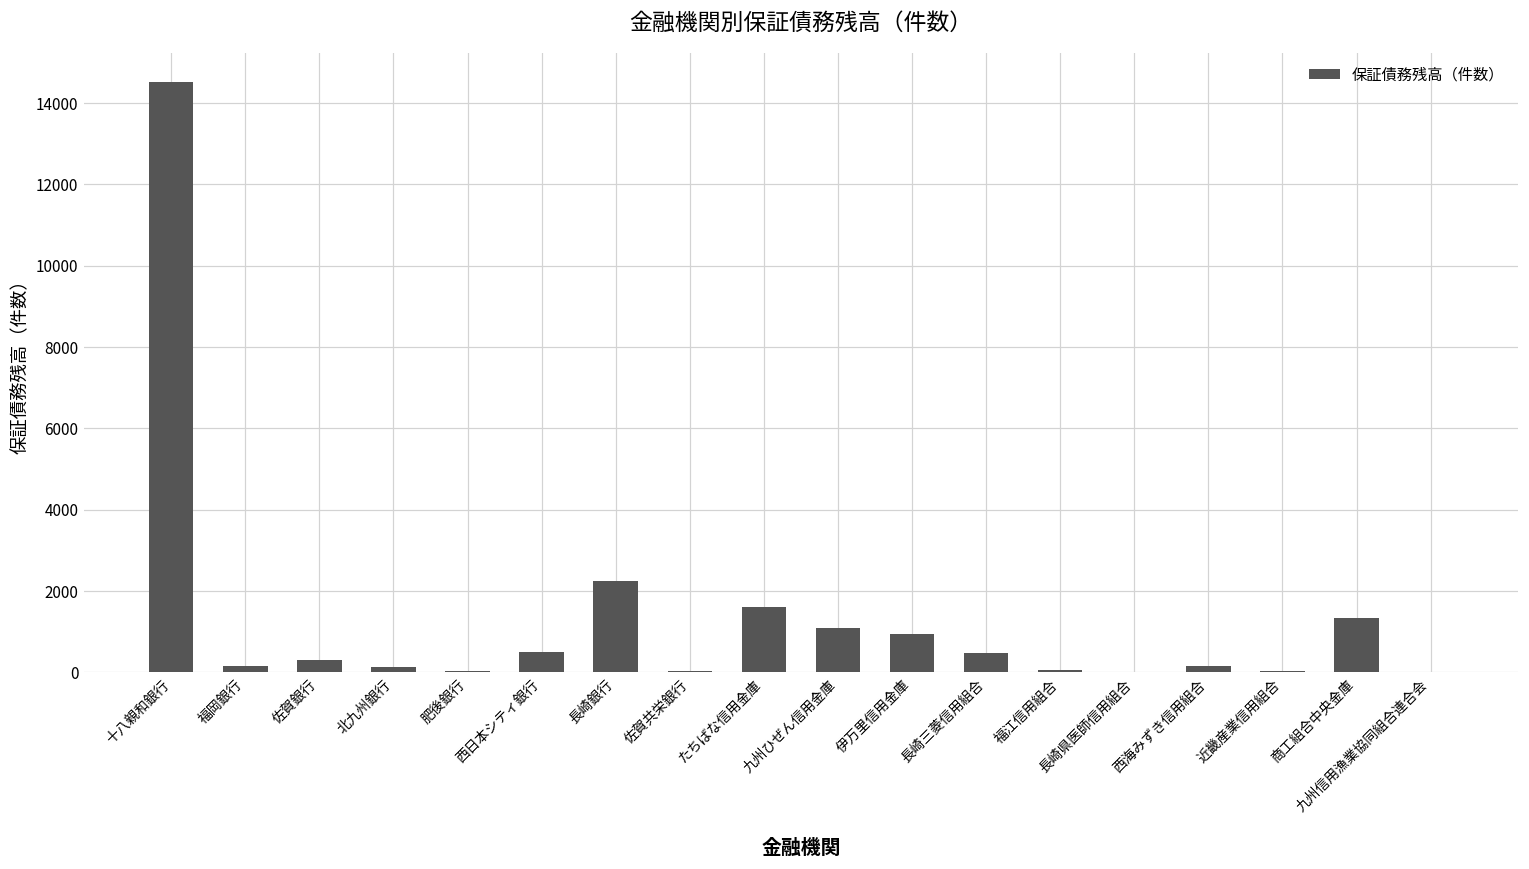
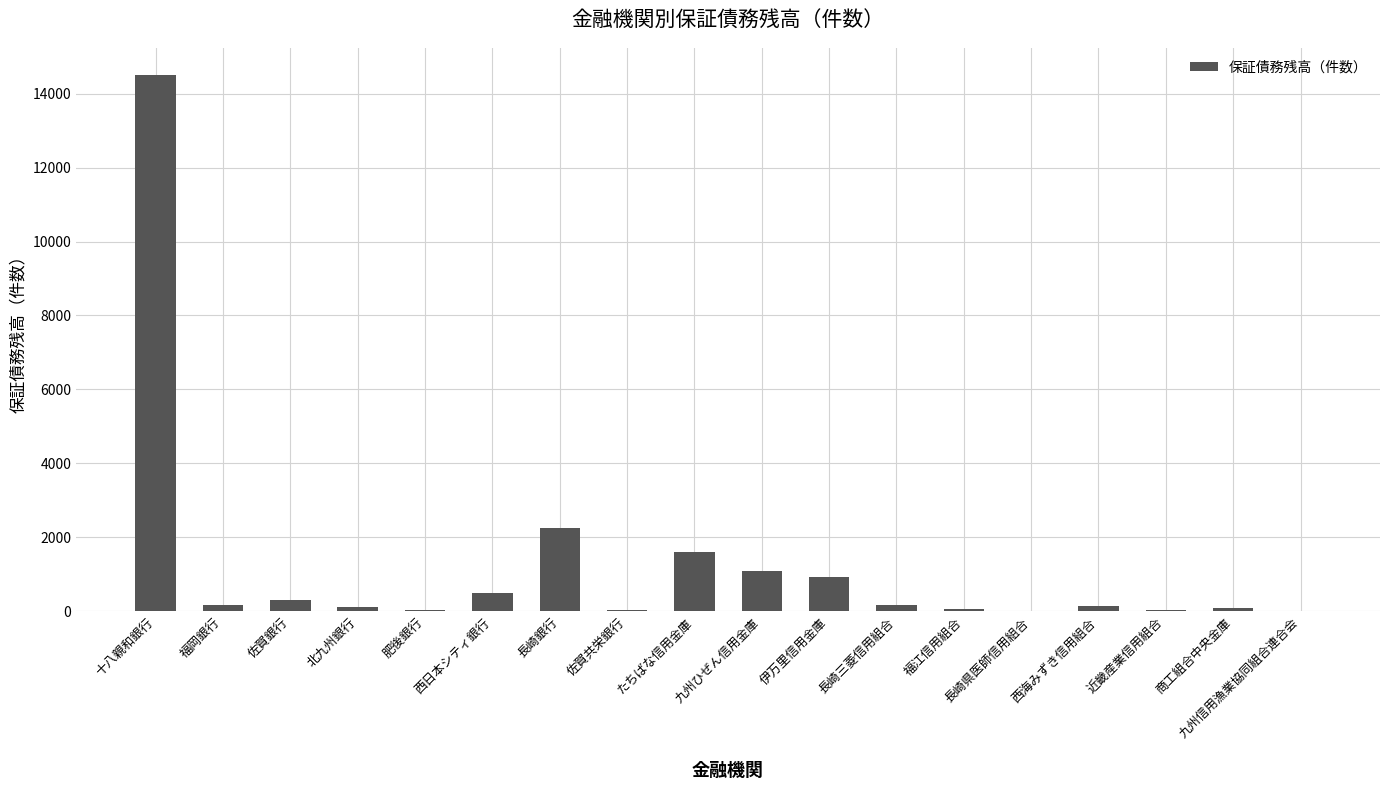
長崎三菱信用組合: 500 -> 200
商工組合中央金庫: 1300 -> 100
